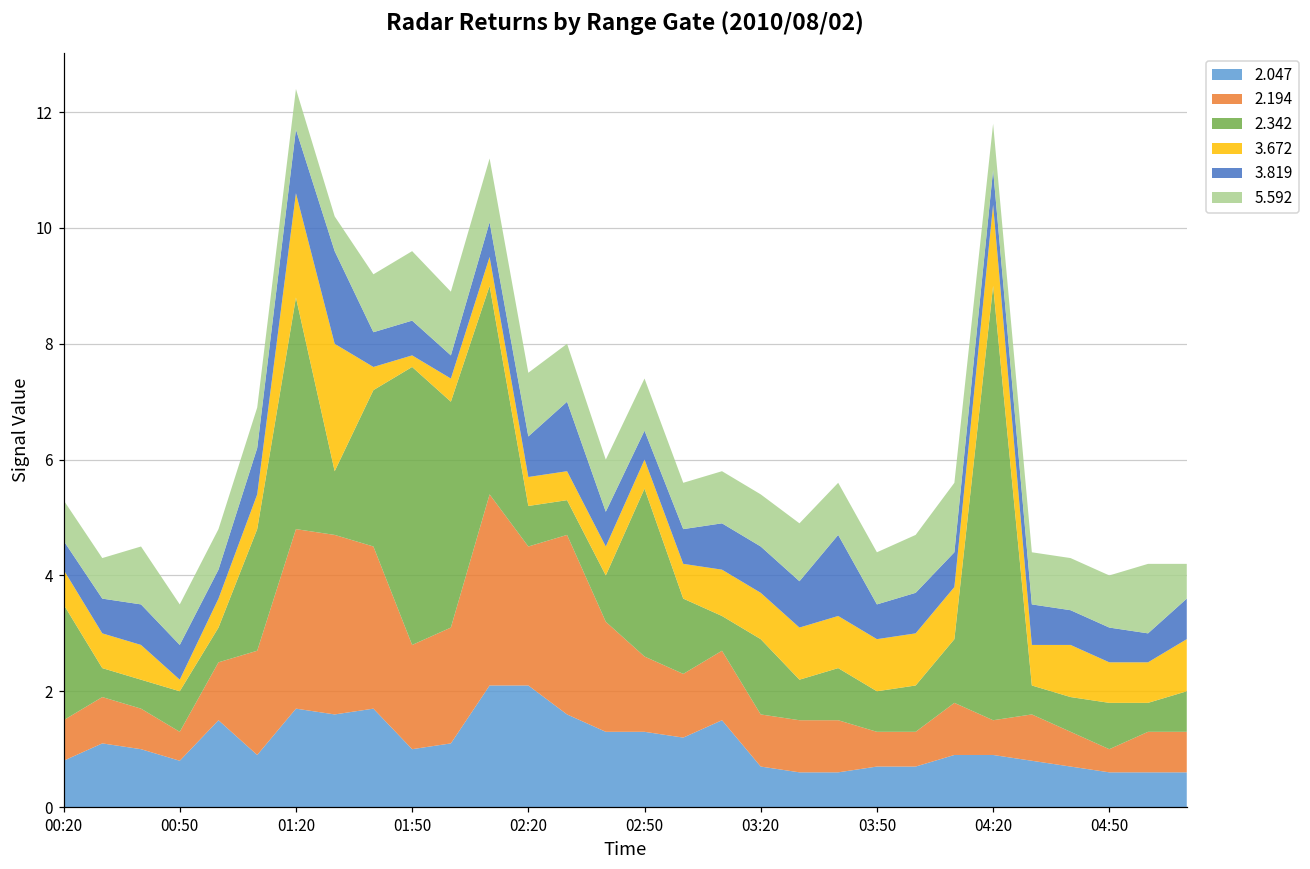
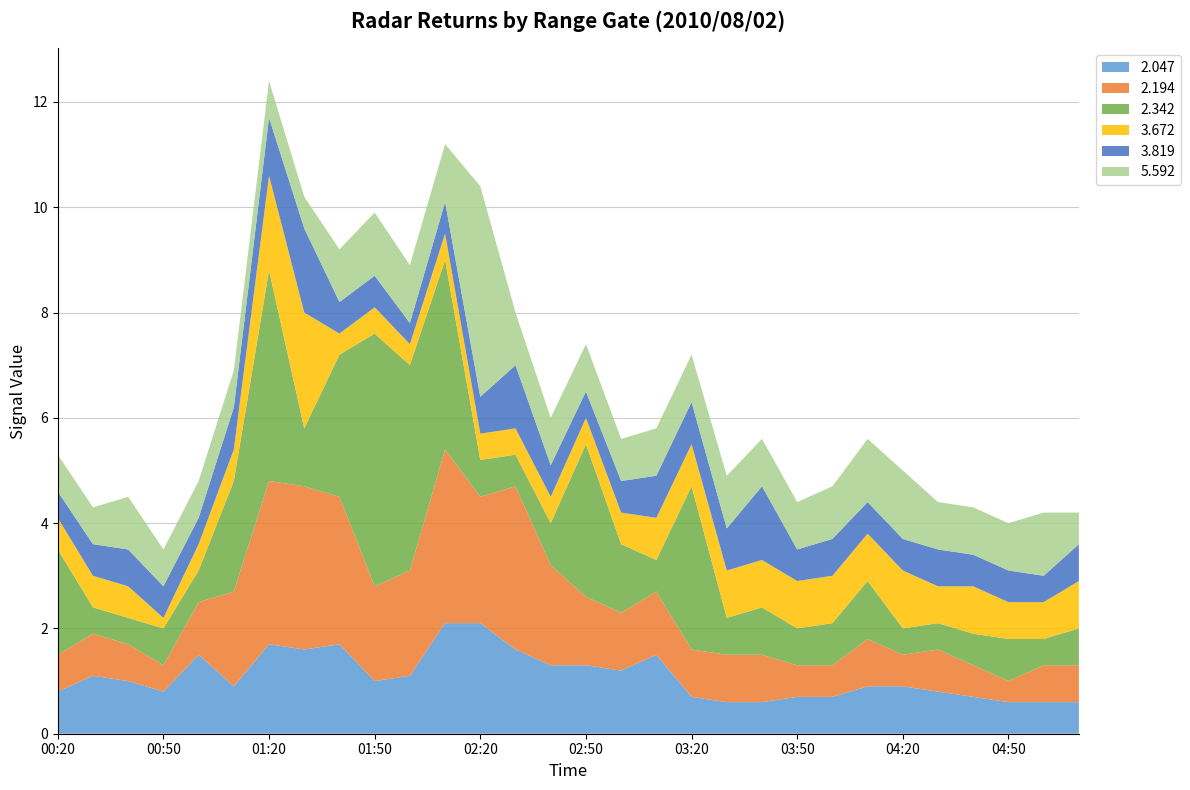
3.672, 01:50: 0.2 -> 0.5
5.592, 02:20: 1.1 -> 4.0
2.342, 03:20: 1.3 -> 3.1
2.342, 04:20: 7.5 -> 0.5
3.672, 04:20: 1.4 -> 1.1
5.592, 04:20: 0.8 -> 1.3
